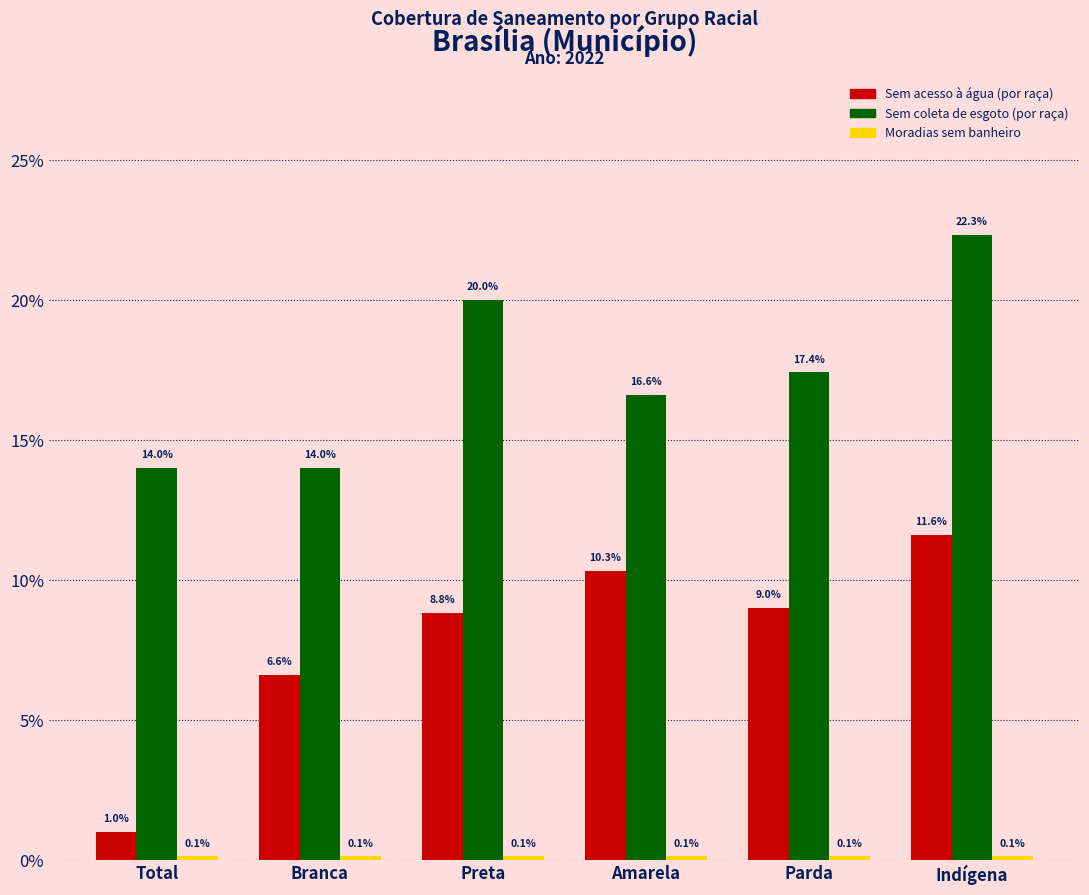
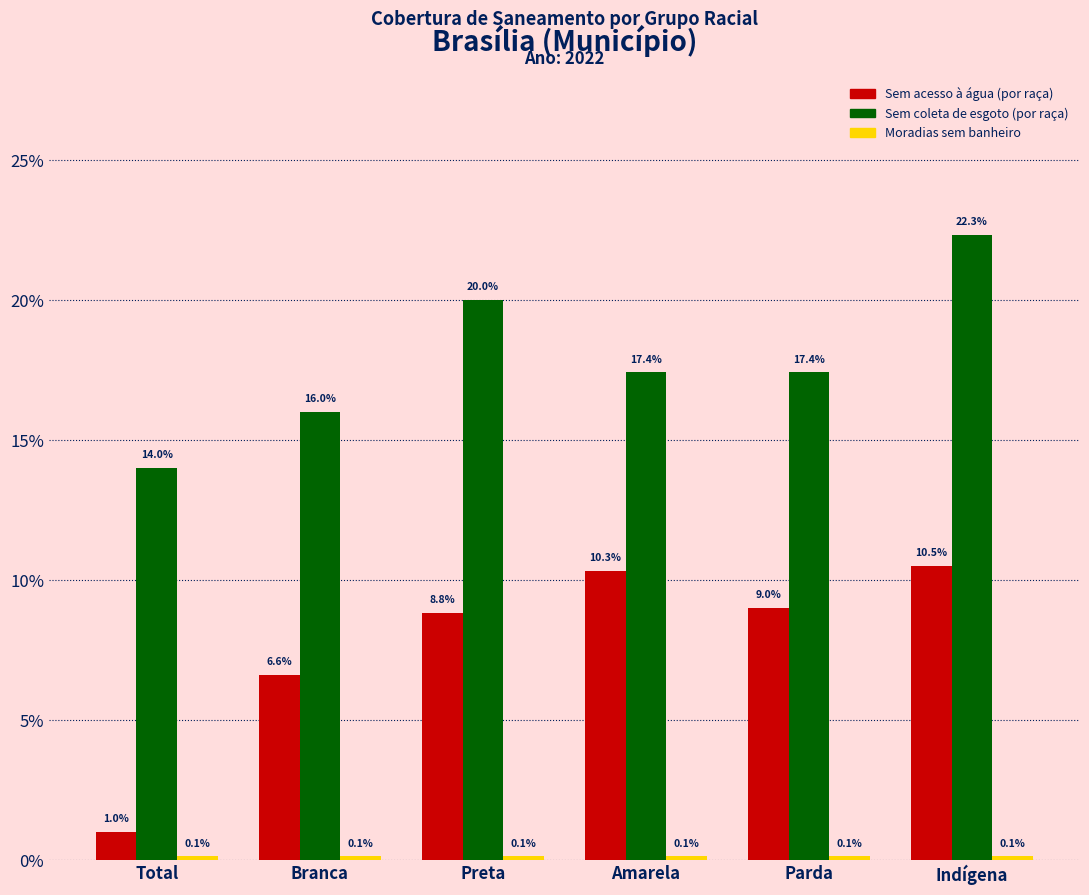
Sem coleta de esgoto (por raça), Branca: 14.0% -> 16.0%
Sem coleta de esgoto (por raça), Amarela: 16.6% -> 17.4%
Sem acesso à água (por raça), Indígena: 11.6% -> 10.5%
